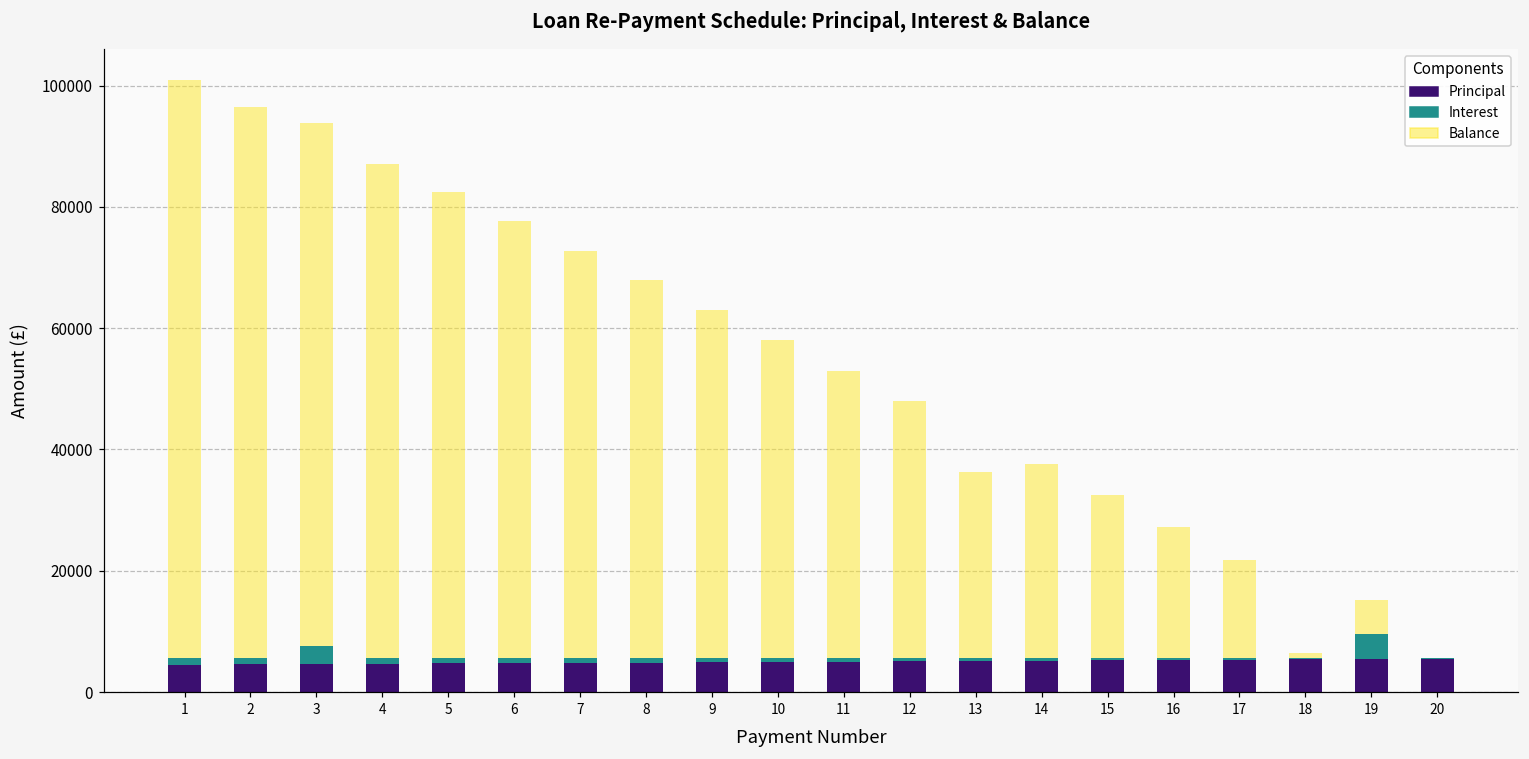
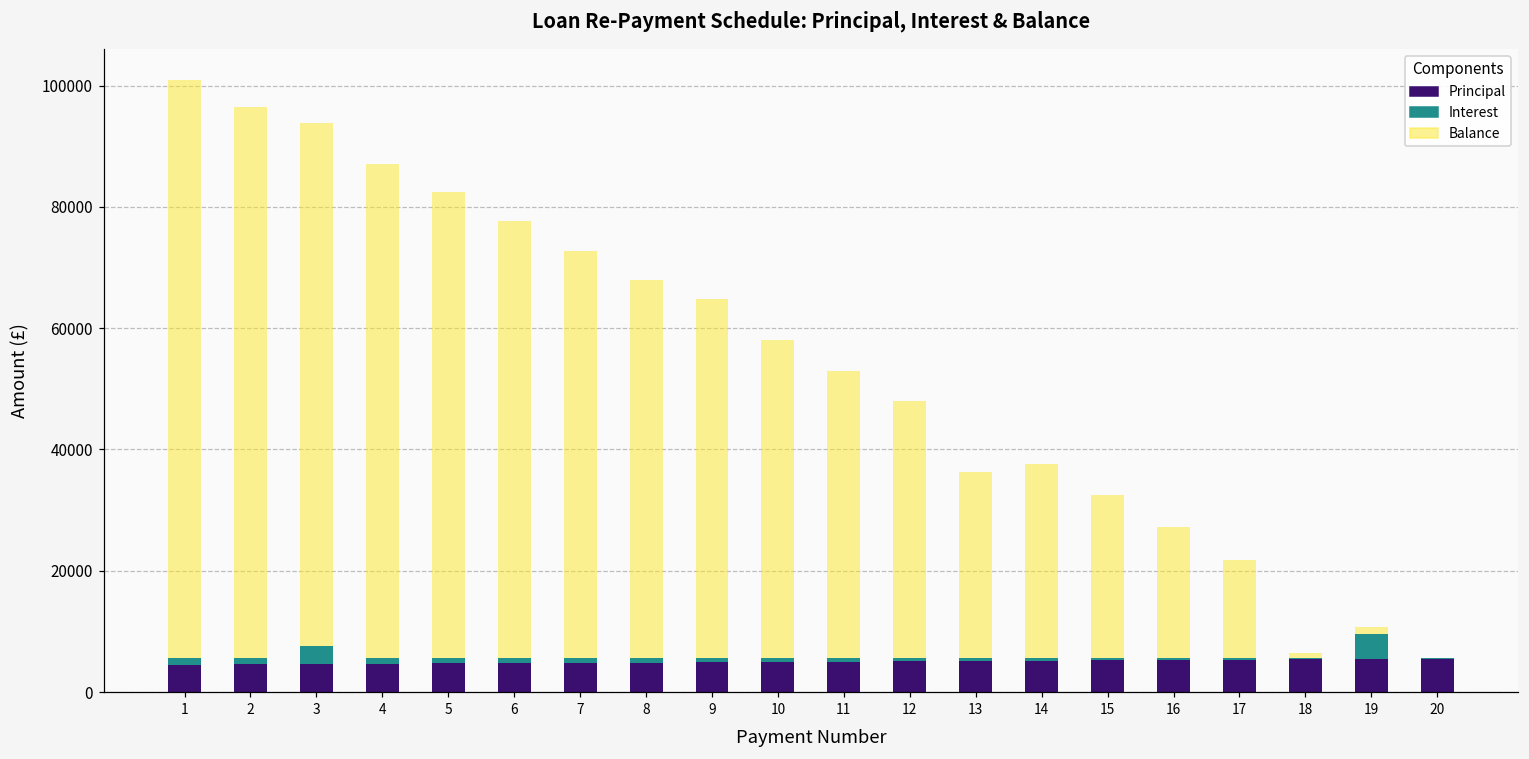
Balance, 9: 57000 -> 59000
Balance, 19: 5000 -> 1000
